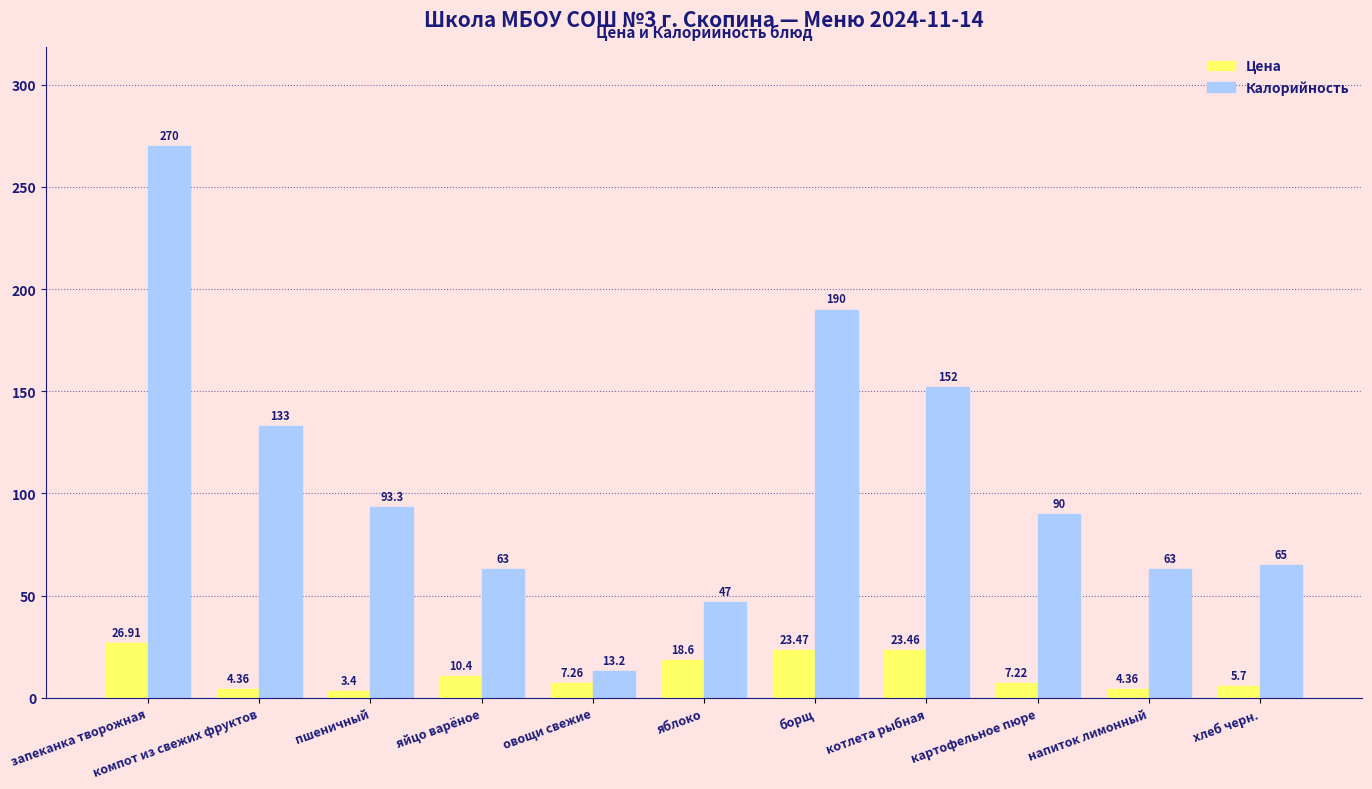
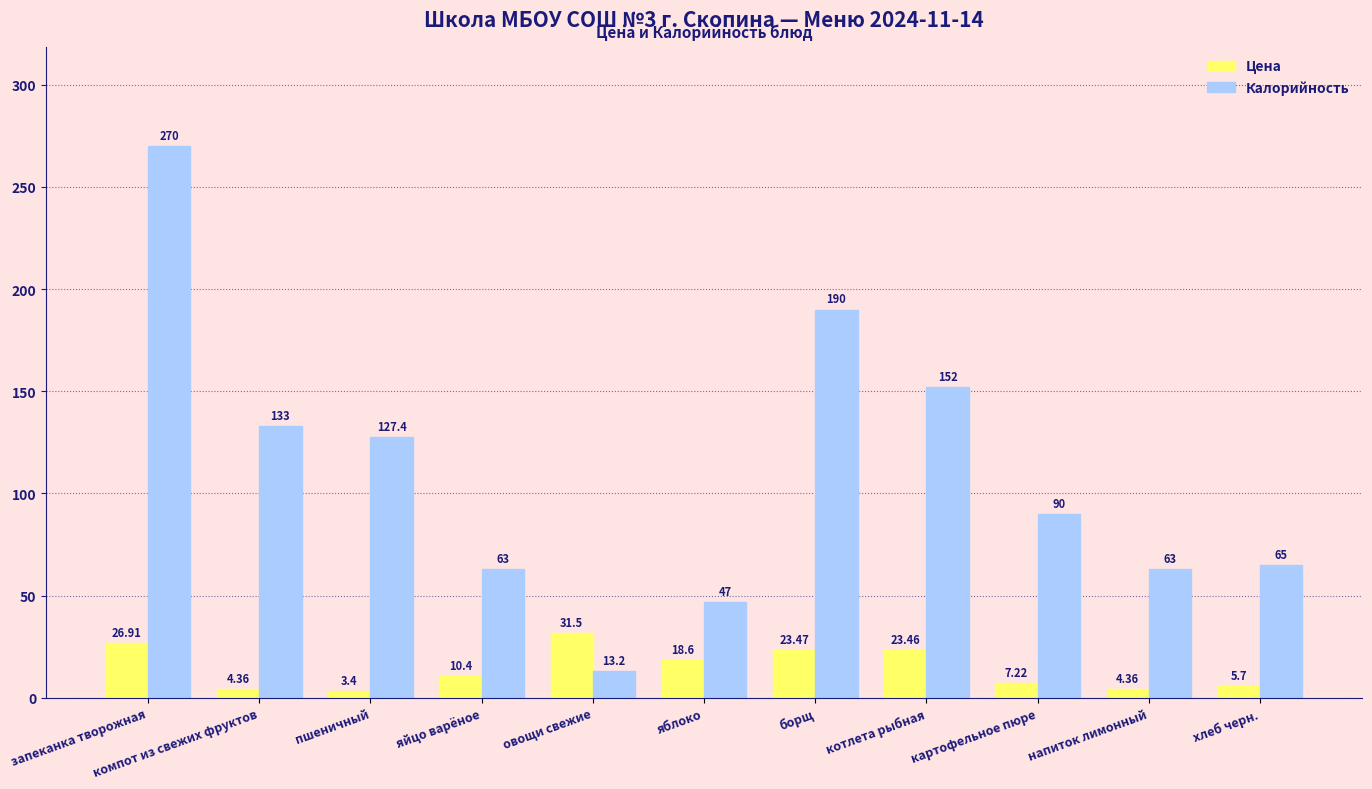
Калорийность, пшеничный: 93.3 -> 127.4
Цена, овощи свежие: 7.26 -> 31.5
